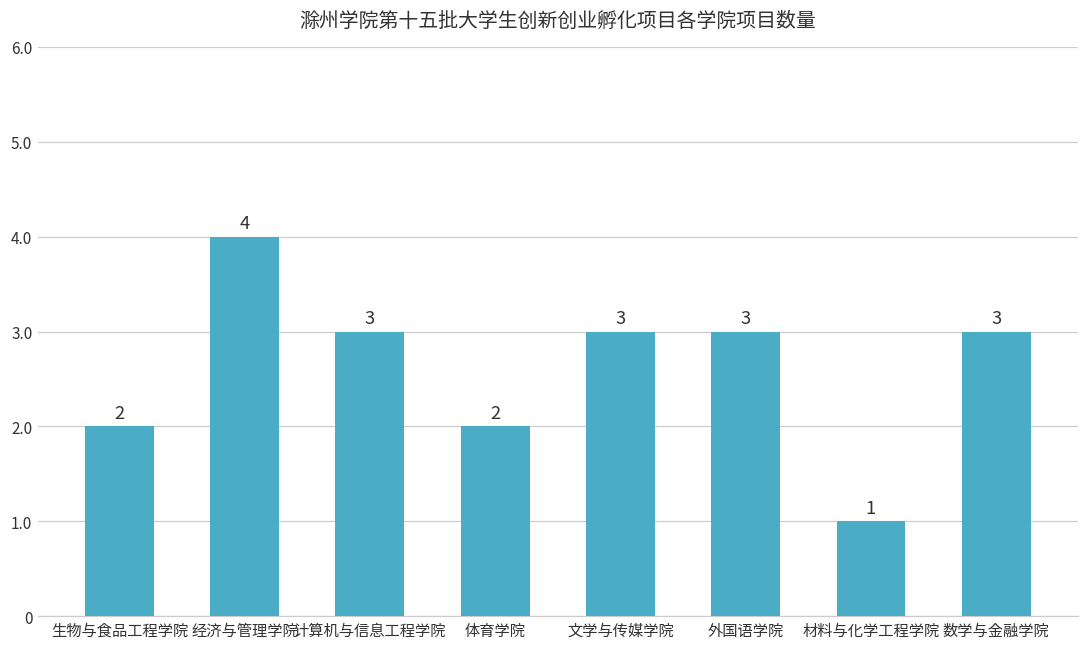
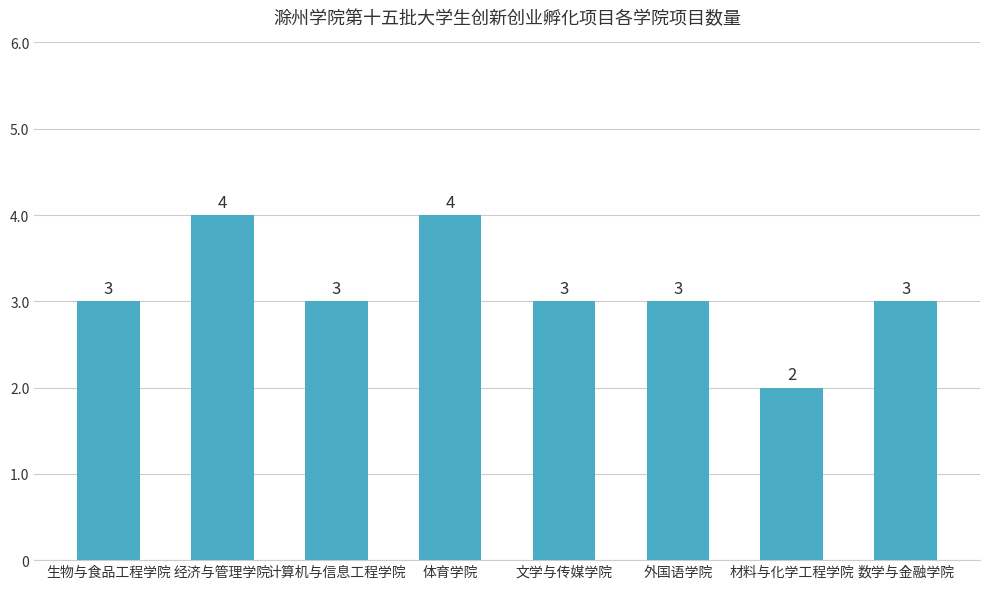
生物与食品工程学院: 2 -> 3
体育学院: 2 -> 4
材料与化学工程学院: 1 -> 2
